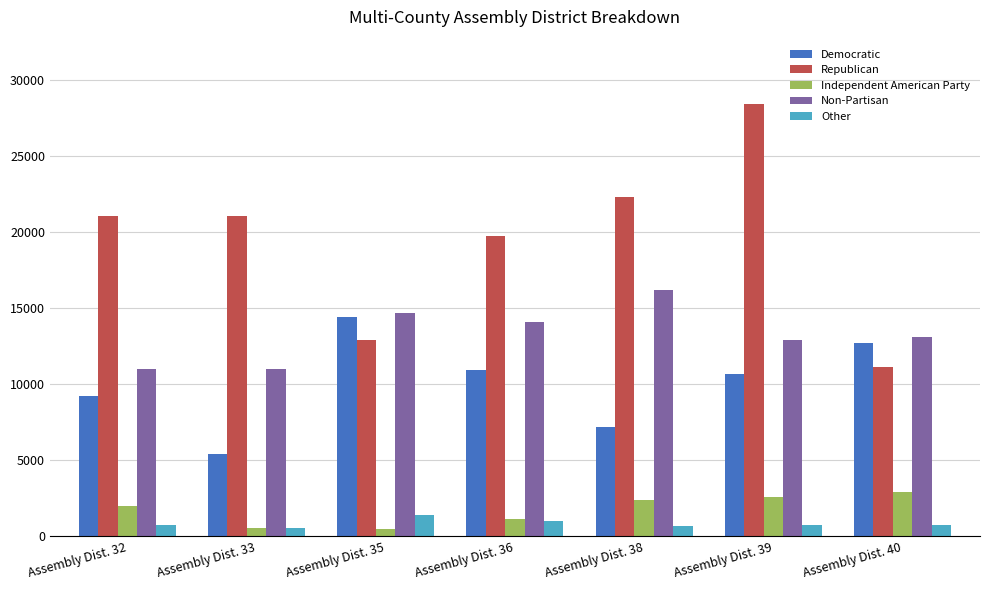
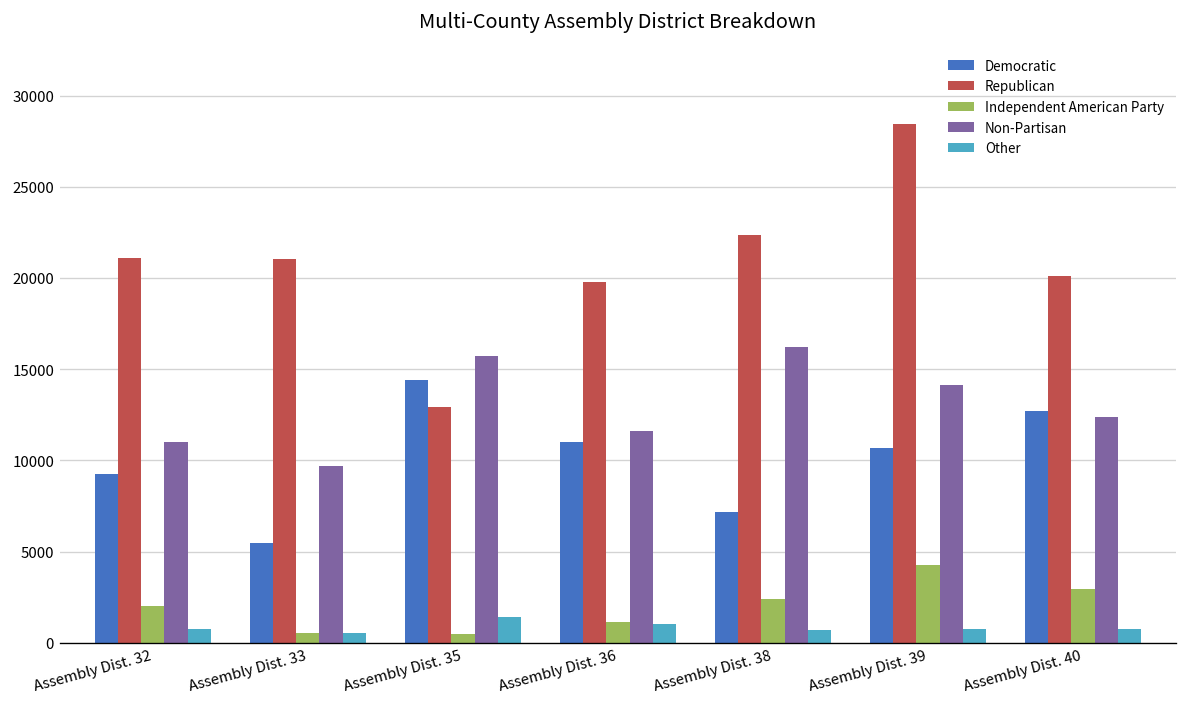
Non-Partisan, Assembly Dist. 33: 11000 -> 9700
Non-Partisan, Assembly Dist. 35: 14700 -> 15700
Non-Partisan, Assembly Dist. 36: 14100 -> 11600
Independent American Party, Assembly Dist. 39: 2600 -> 4200
Non-Partisan, Assembly Dist. 39: 12900 -> 14200
Republican, Assembly Dist. 40: 11100 -> 20100
Non-Partisan, Assembly Dist. 40: 13100 -> 12300
